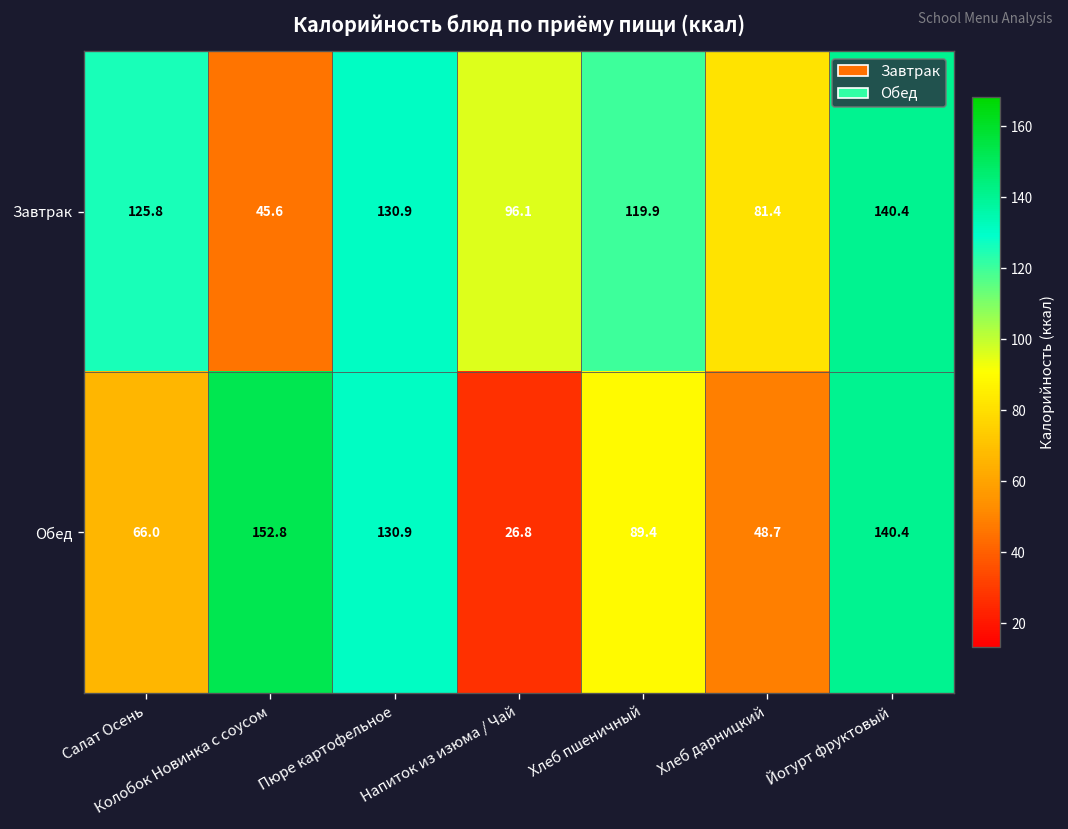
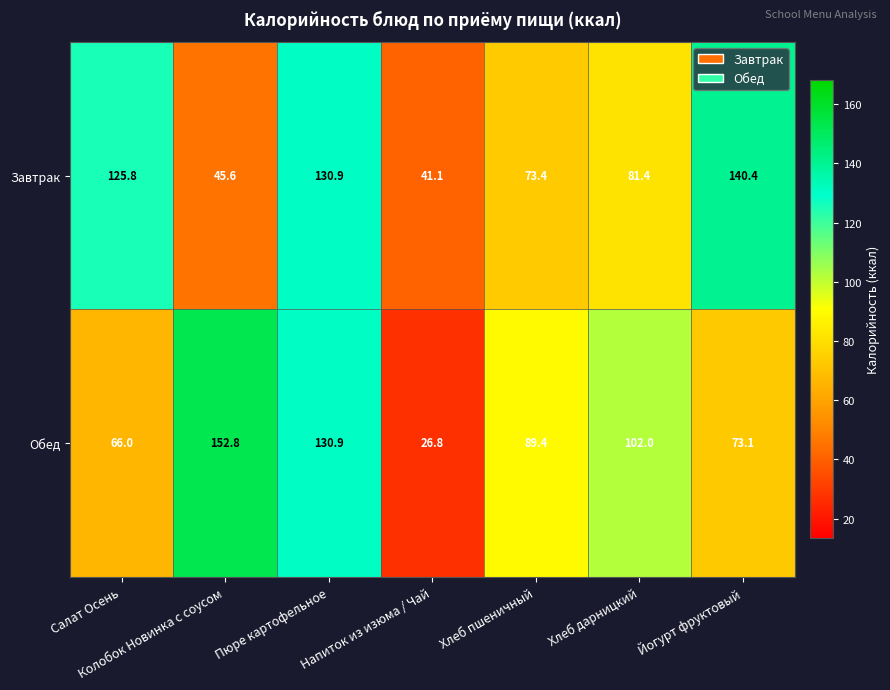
Завтрак, Напиток из изюма / Чай: 96.1 -> 41.1
Завтрак, Хлеб пшеничный: 119.9 -> 73.4
Обед, Хлеб дарницкий: 48.7 -> 102.0
Обед, Йогурт фруктовый: 140.4 -> 73.1
